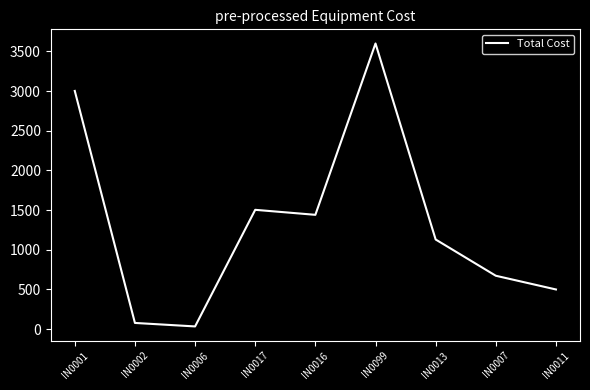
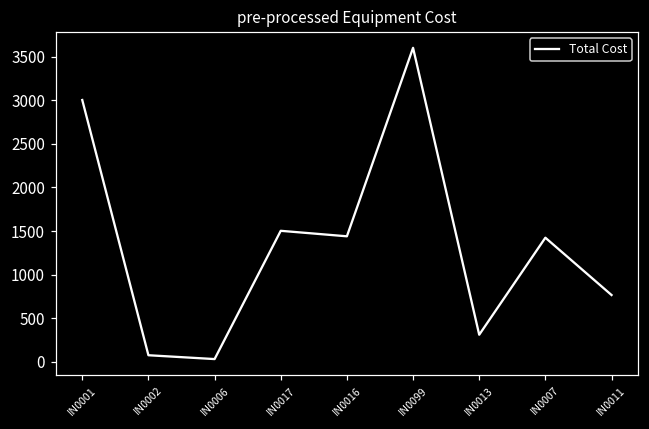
IN0013: 1100 -> 300
IN0007: 700 -> 1400
IN0011: 500 -> 800
